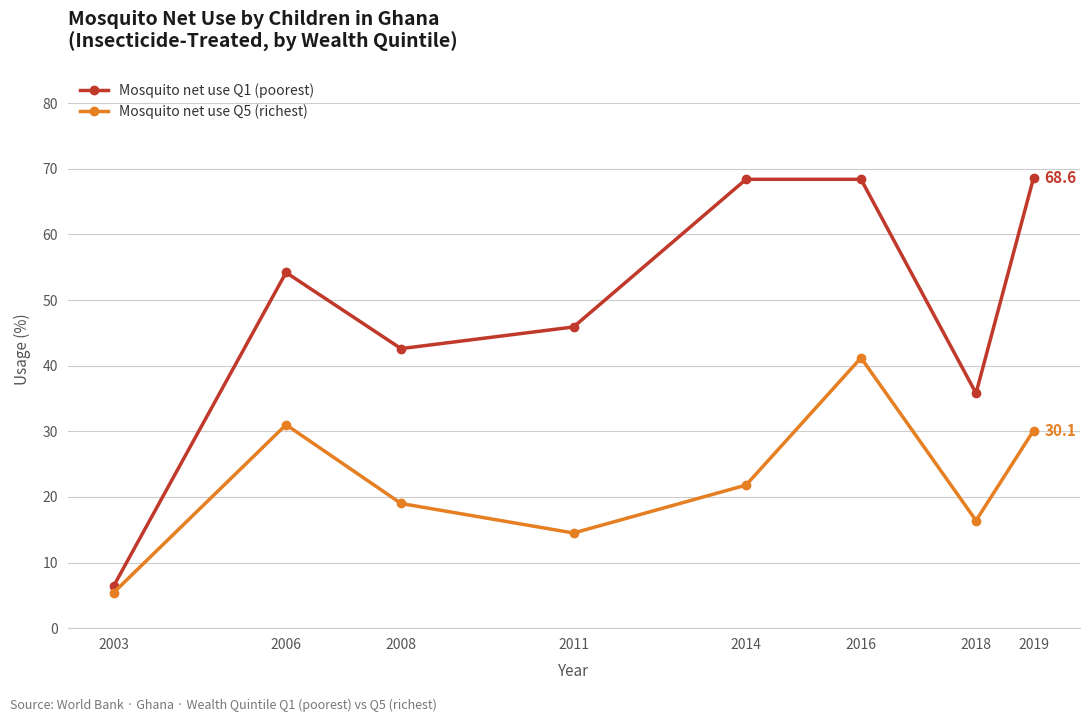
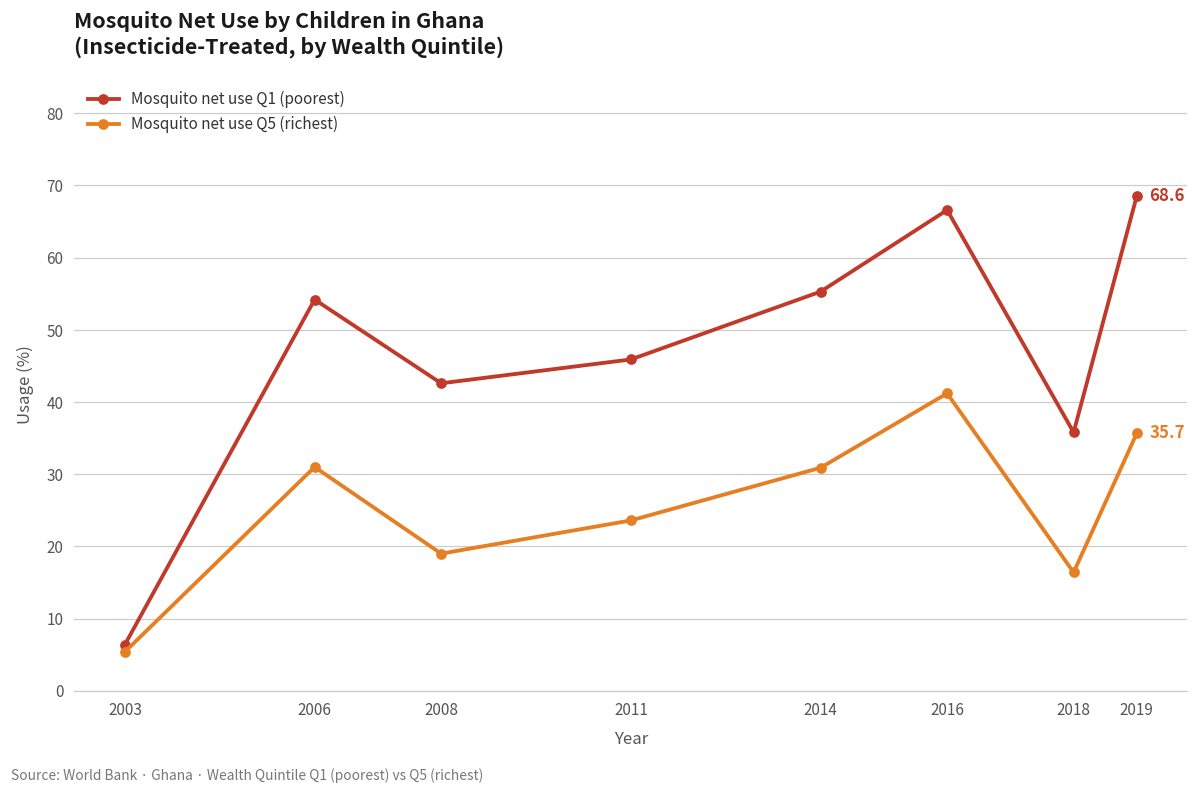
Mosquito net use Q5 (richest), 2011: 15 -> 24
Mosquito net use Q1 (poorest), 2014: 68 -> 55
Mosquito net use Q5 (richest), 2014: 22 -> 31
Mosquito net use Q1 (poorest), 2016: 68 -> 67
Mosquito net use Q5 (richest), 2019: 30.1 -> 35.7
